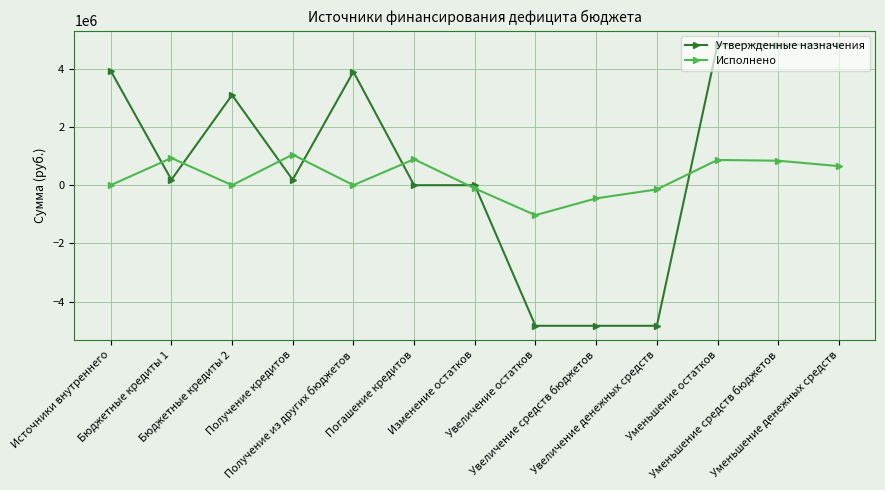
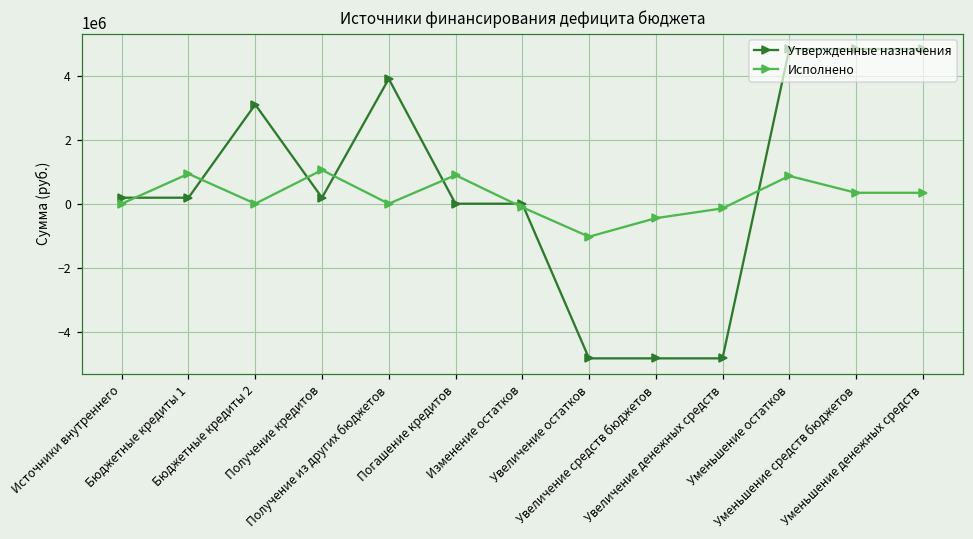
Утвержденные назначения, Источники внутреннего: 3900000 -> 200000
Исполнено, Уменьшение средств бюджетов: 800000 -> 300000
Исполнено, Уменьшение денежных средств: 700000 -> 300000
